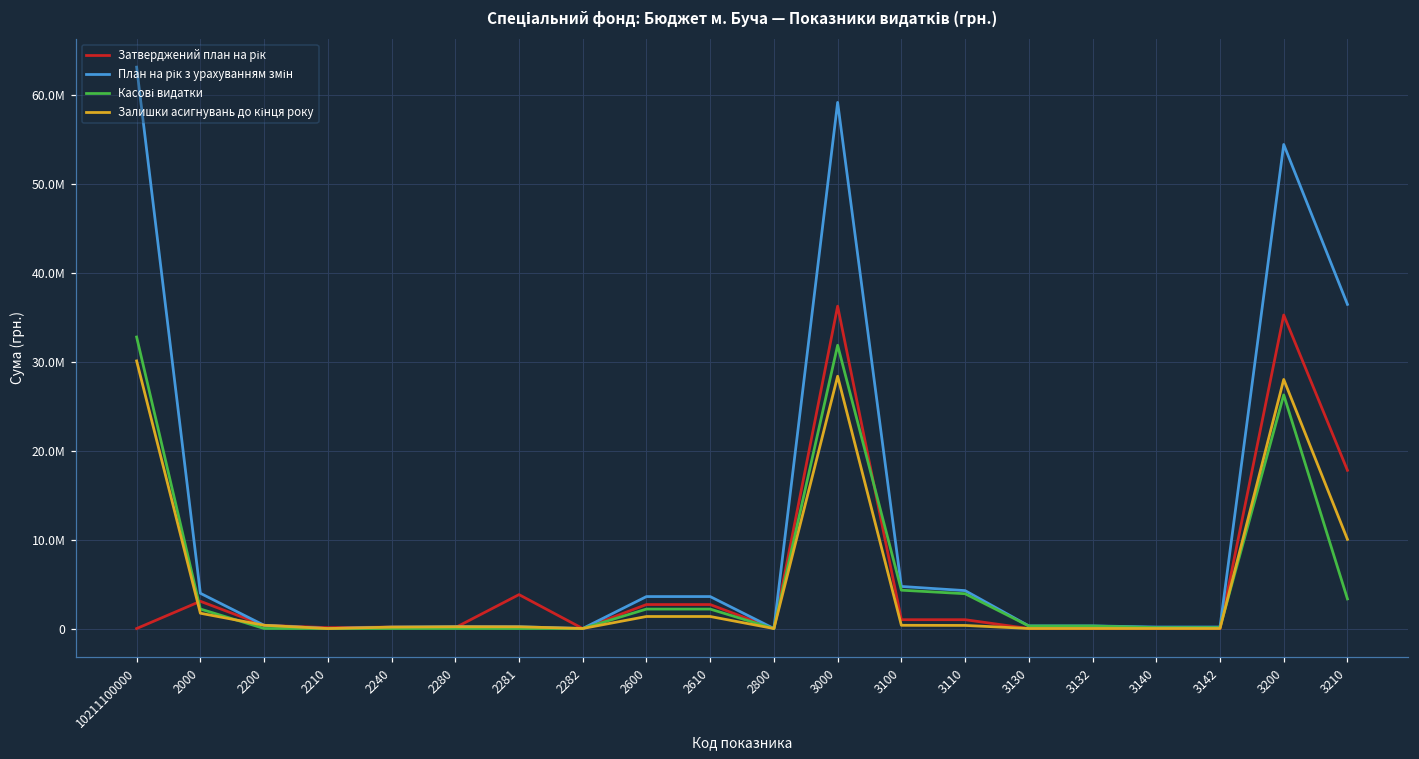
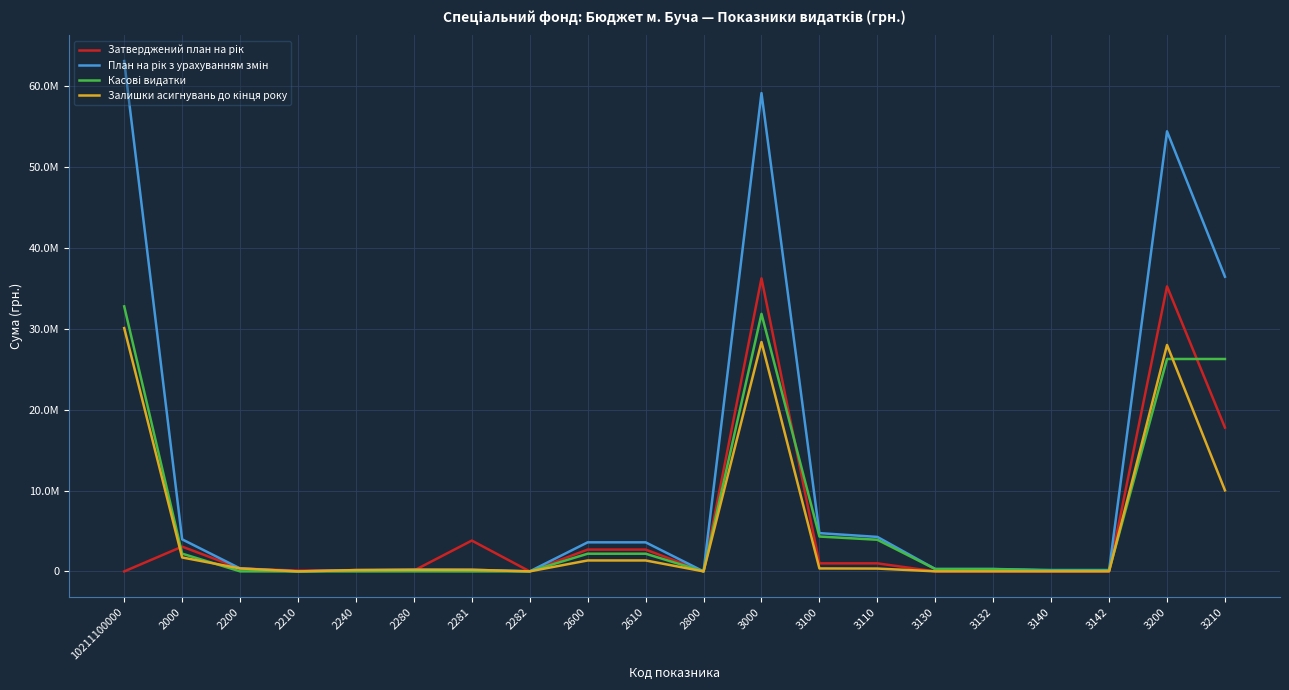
Касові видатки, 3210: 3000000 -> 26000000
